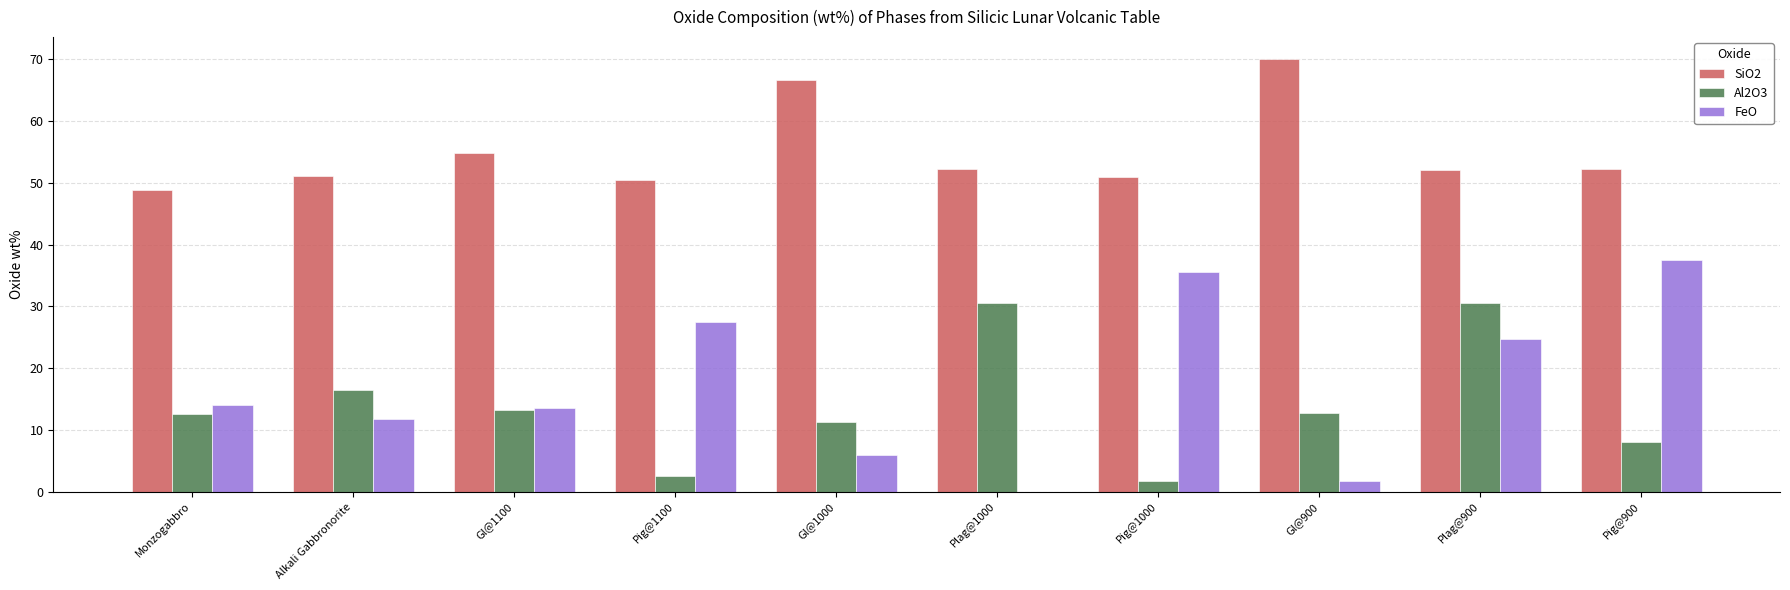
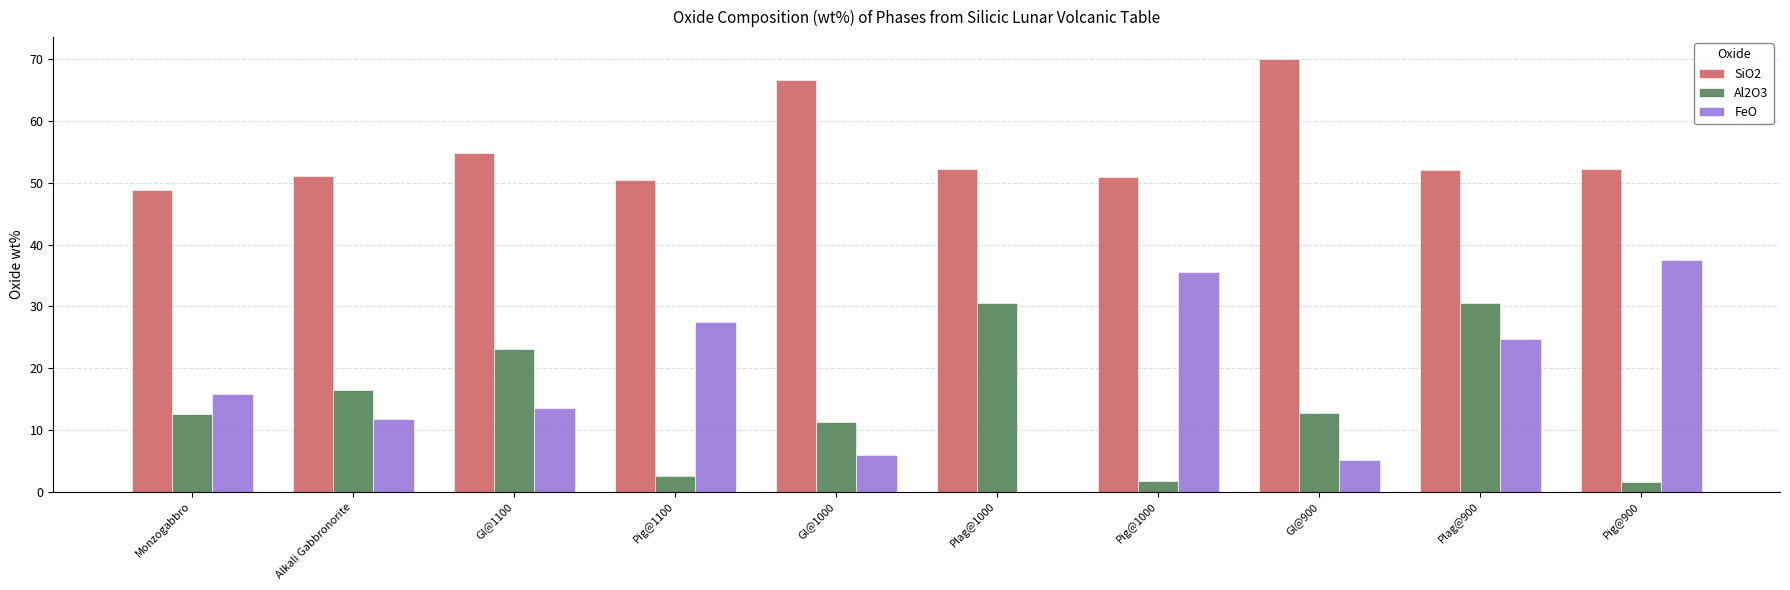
FeO, Monzogabbro: 14 -> 16
Al2O3, Gl@1100: 13 -> 23
FeO, Gl@900: 2 -> 5
Al2O3, Pig@900: 8 -> 2
